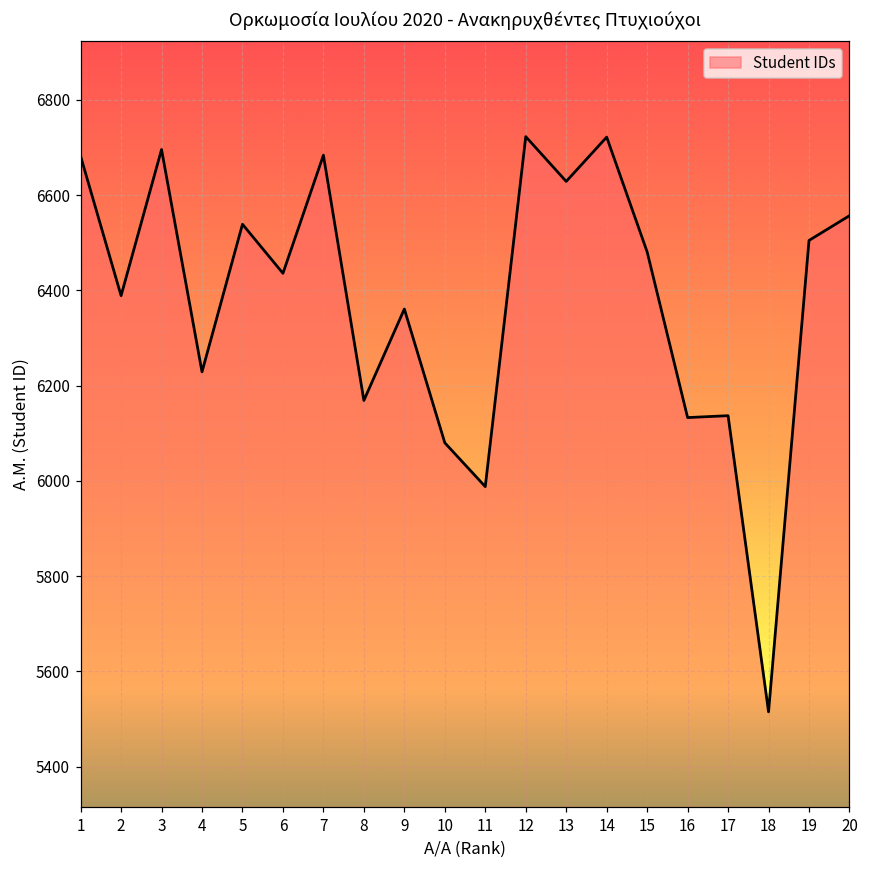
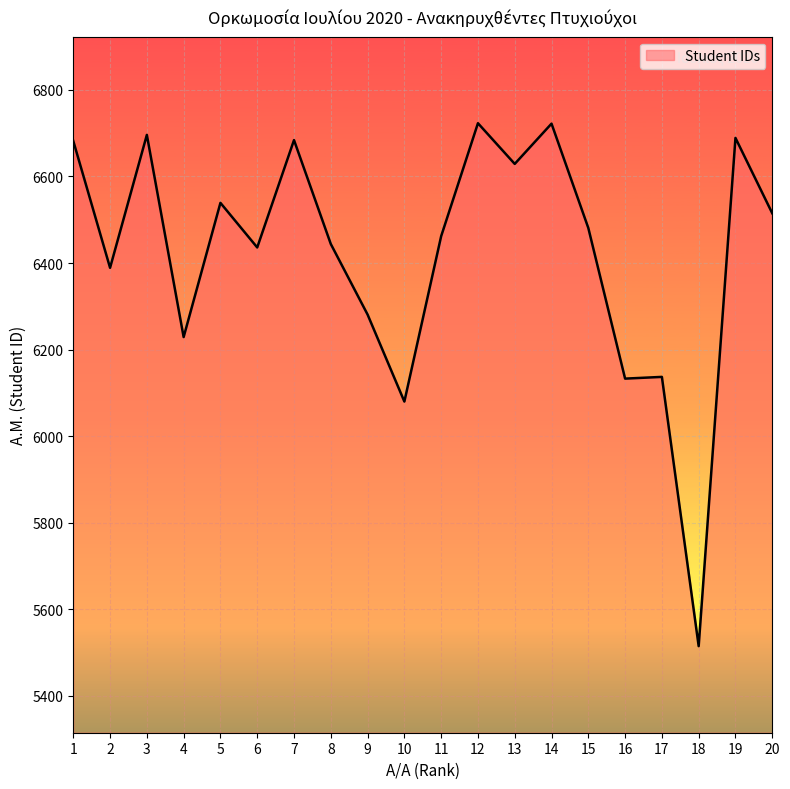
8: 6170 -> 6440
9: 6360 -> 6280
11: 5990 -> 6460
19: 6510 -> 6690
20: 6560 -> 6520
